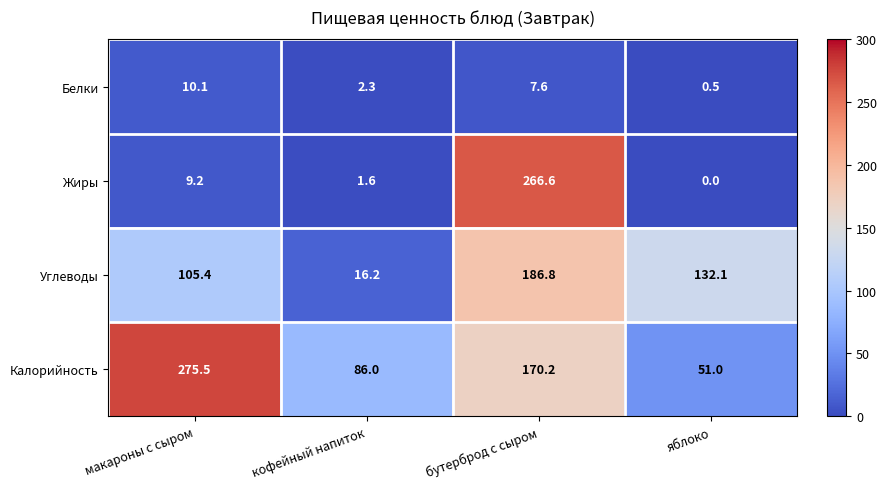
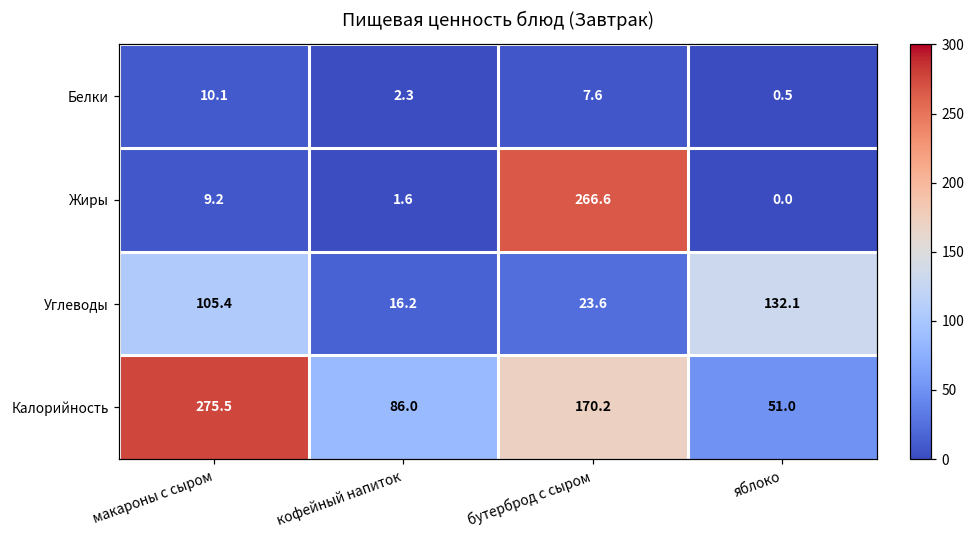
Углеводы, бутерброд с сыром: 186.8 -> 23.6
